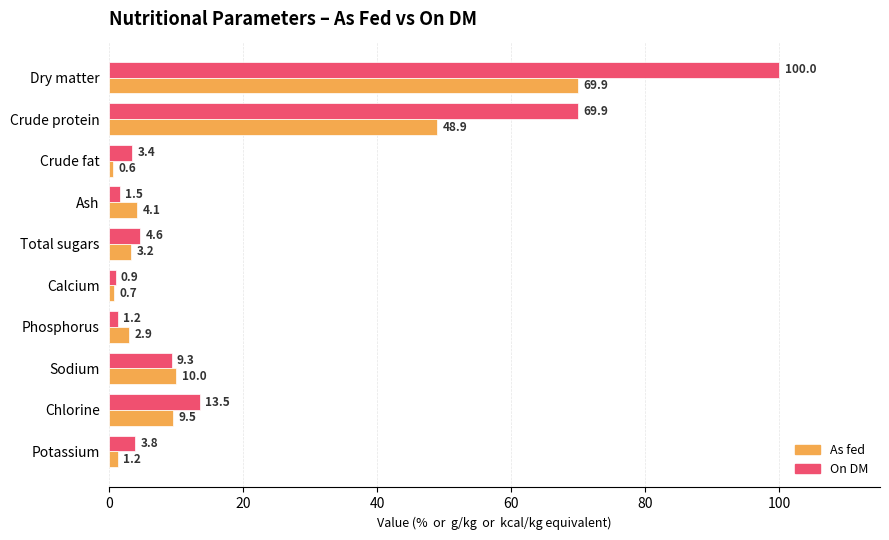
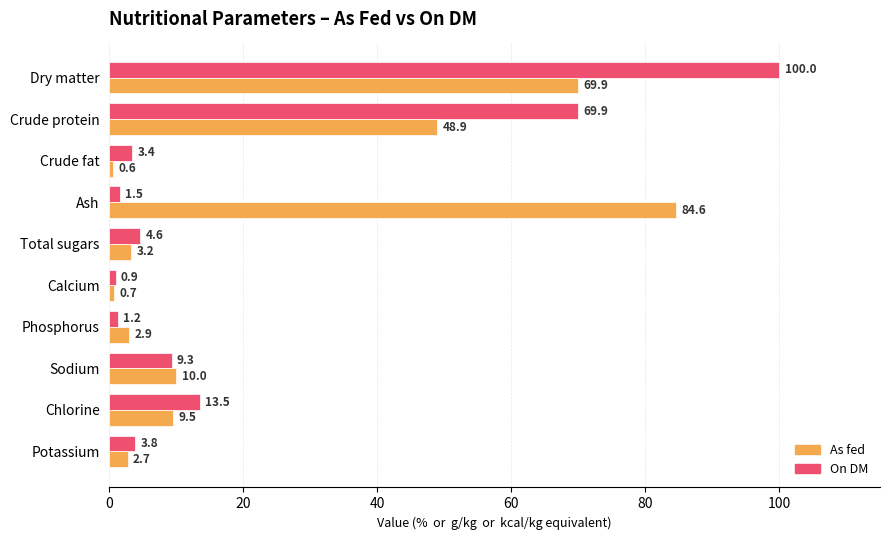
As fed, Ash: 4.1 -> 84.6
As fed, Potassium: 1.2 -> 2.7
